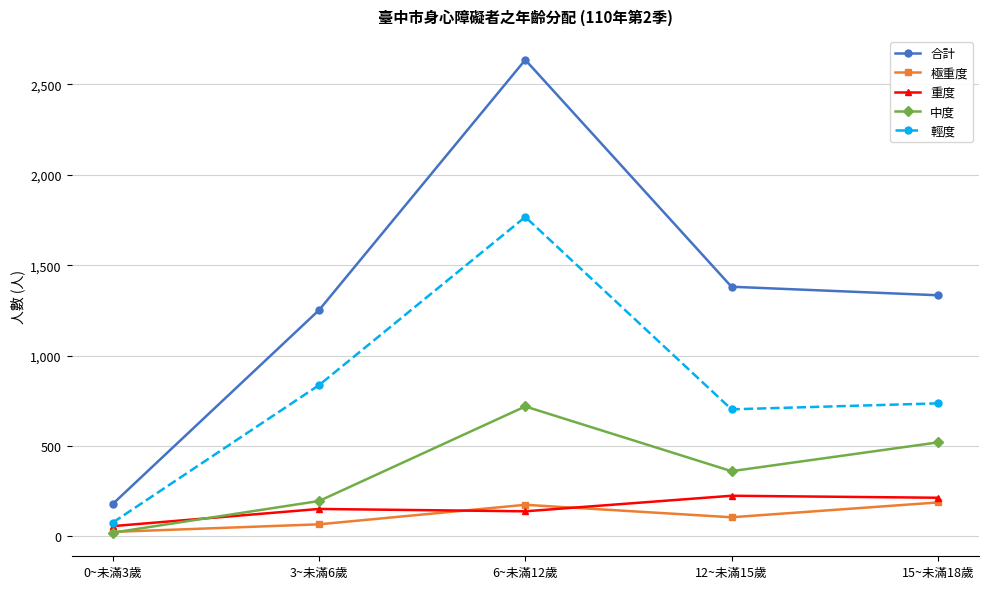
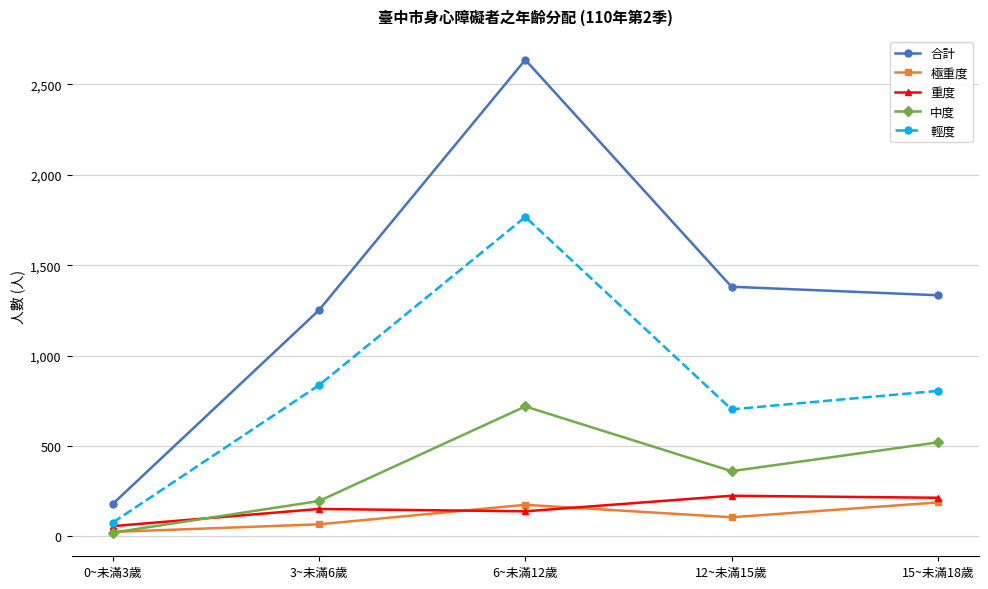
輕度, 15~未滿18歲: 740 -> 810
